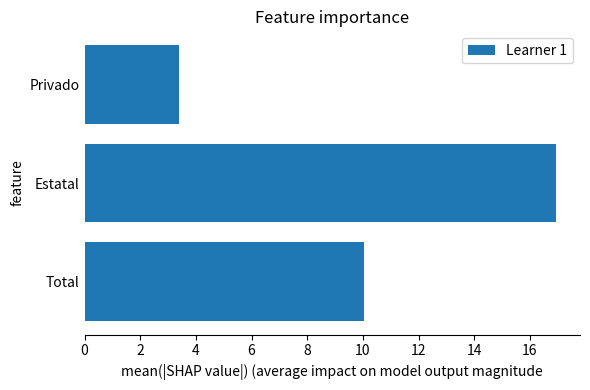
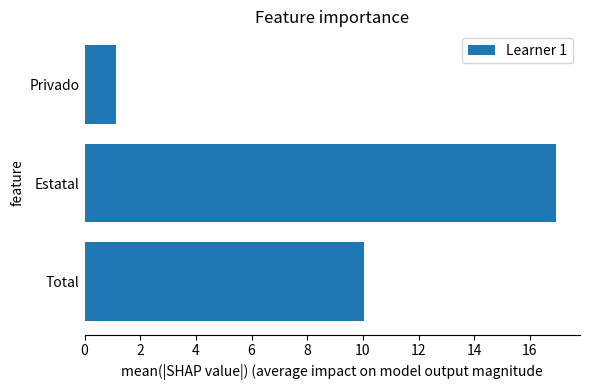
Privado: 3.4 -> 1.1
